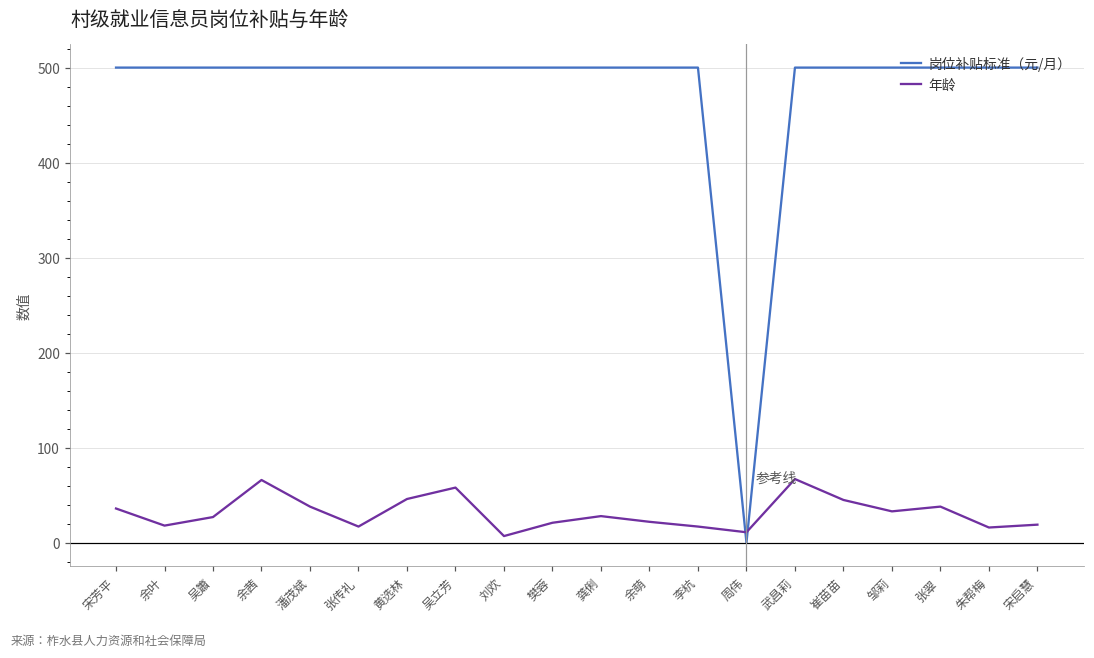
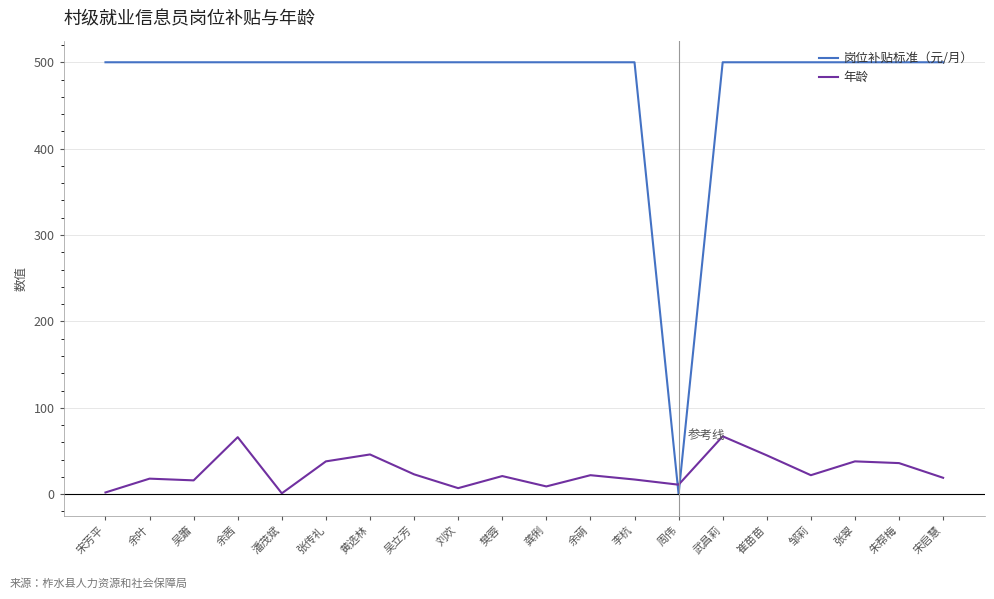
年龄, 宋芳平: 40 -> 0
年龄, 吴簫: 30 -> 20
年龄, 潘茂斌: 40 -> 0
年龄, 张传礼: 20 -> 40
年龄, 吴立芳: 60 -> 20
年龄, 龚俐: 30 -> 10
年龄, 邹莉: 30 -> 20
年龄, 朱帮梅: 20 -> 40
